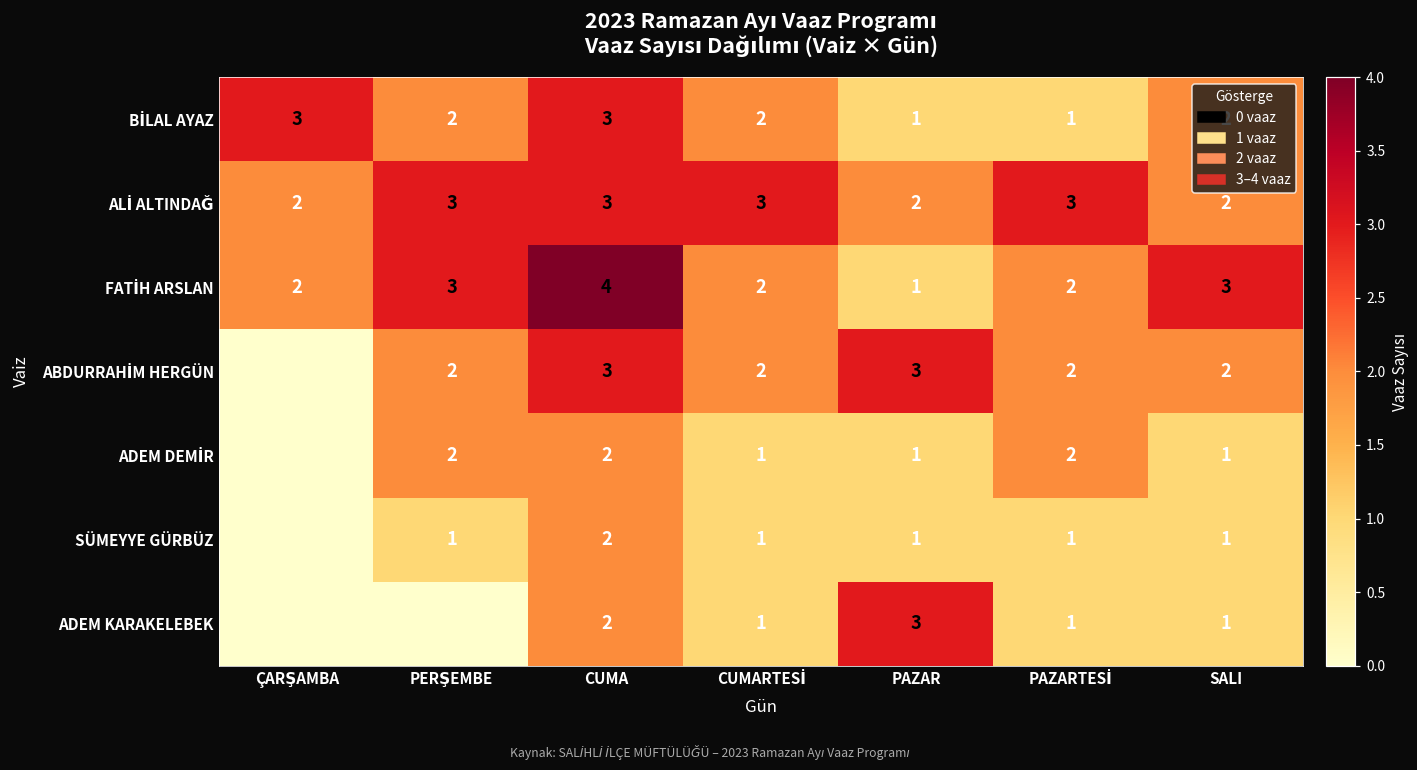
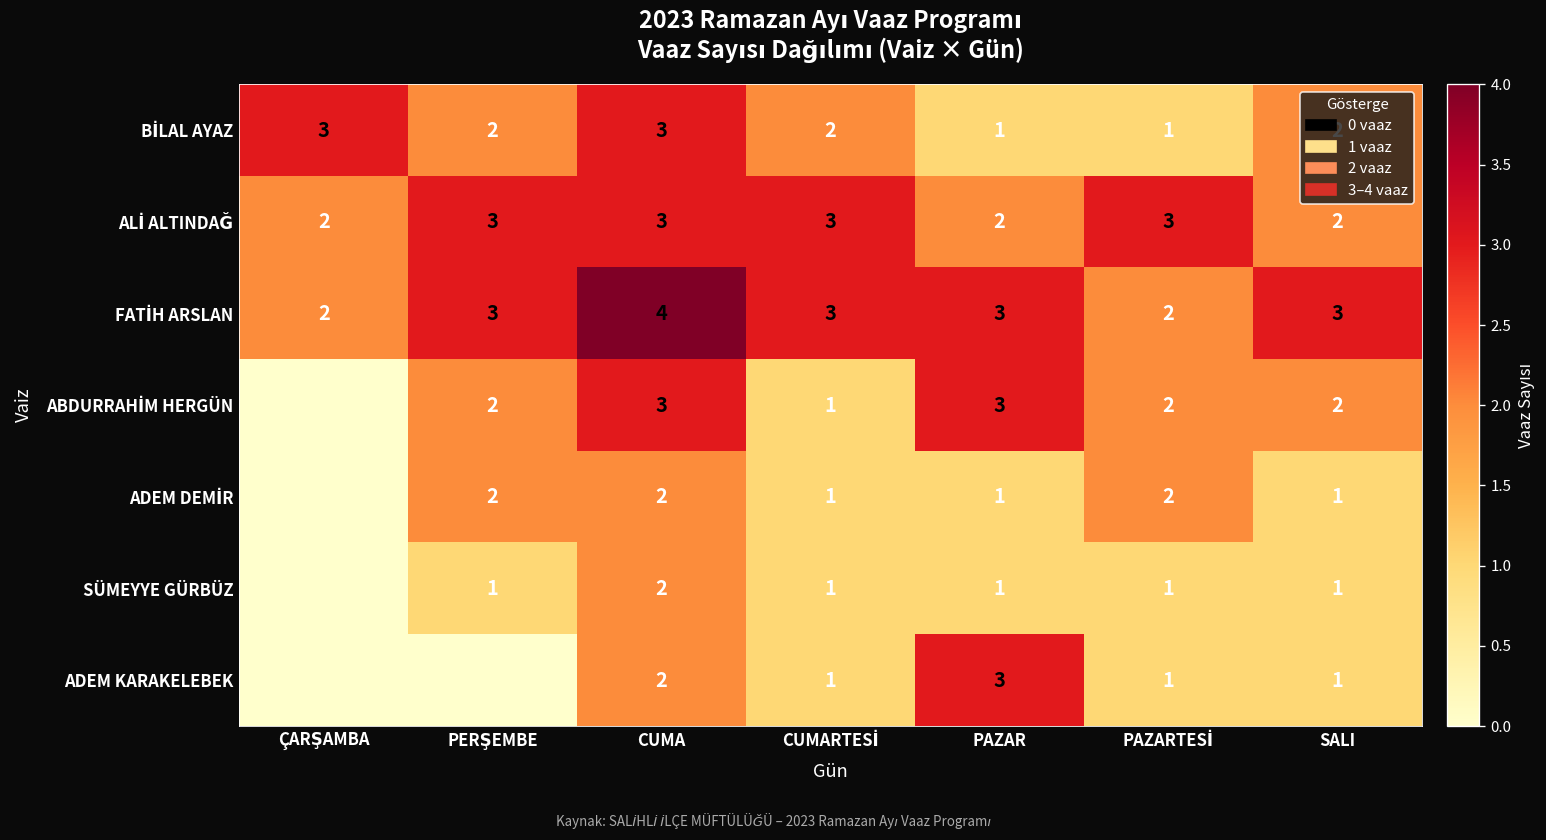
FATİH ARSLAN, CUMARTESİ: 2 -> 3
FATİH ARSLAN, PAZAR: 1 -> 3
ABDURRAHİM HERGÜN, CUMARTESİ: 2 -> 1
